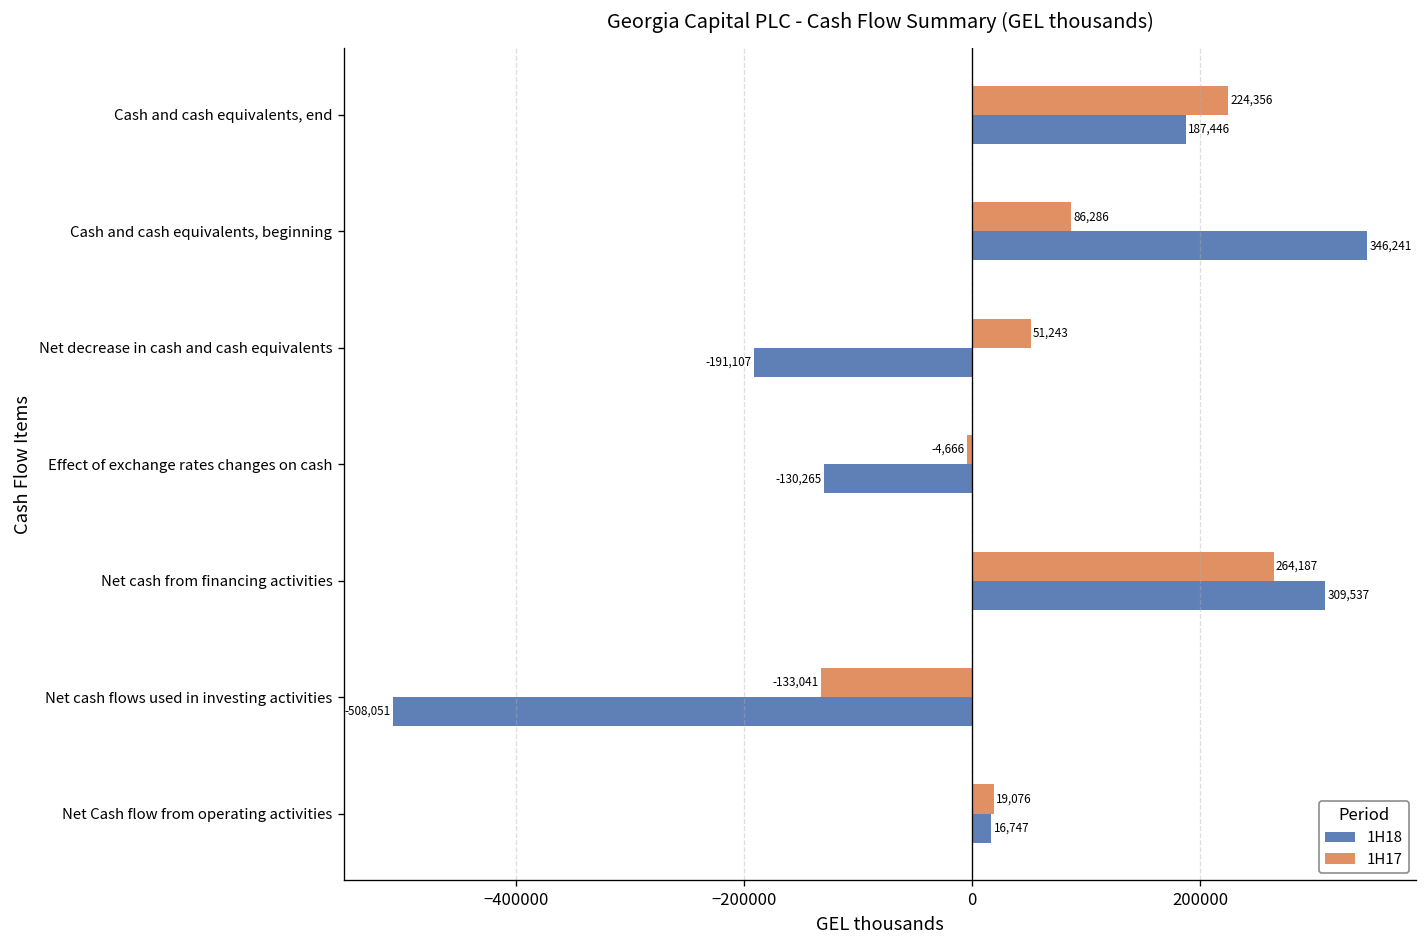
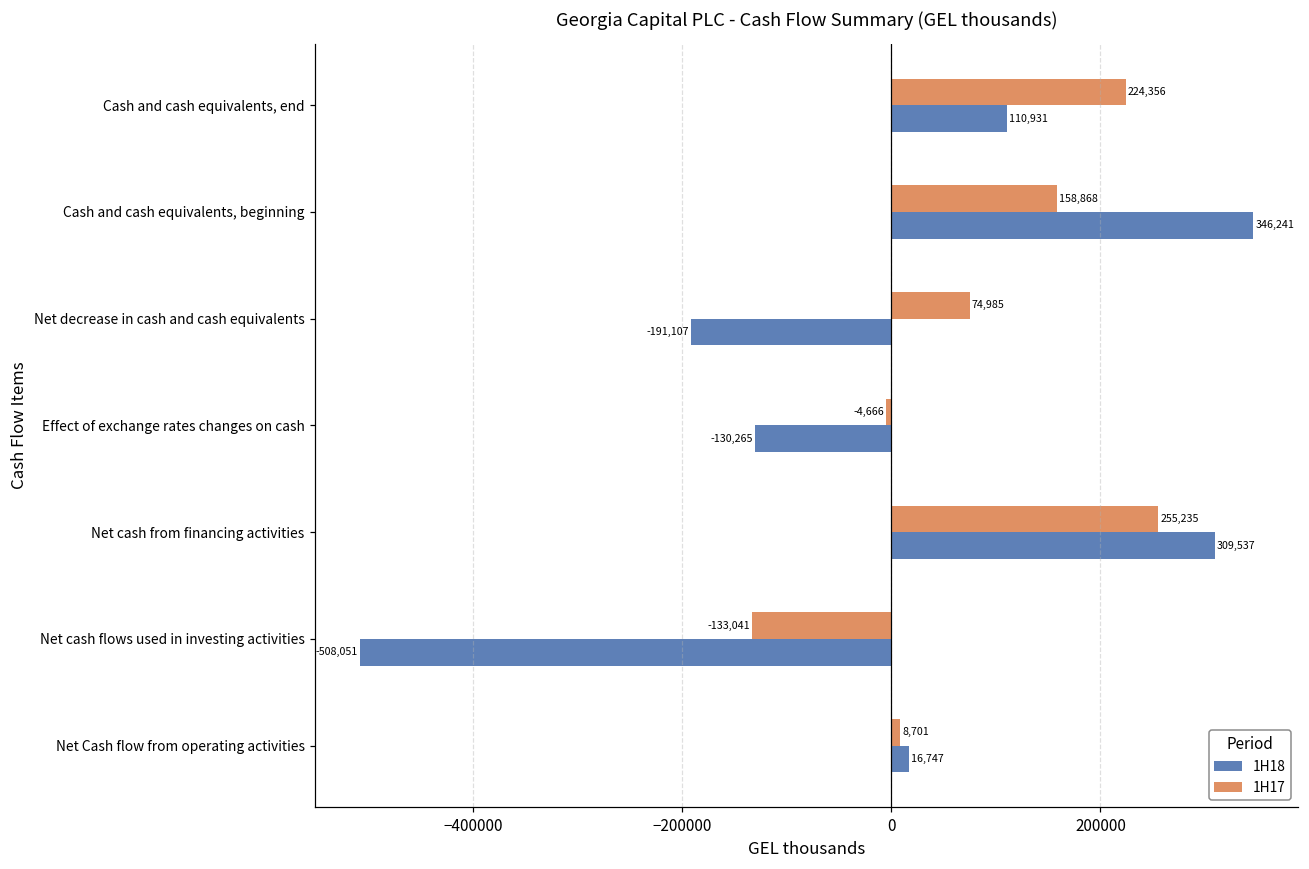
1H18, Cash and cash equivalents, end: 187,446 -> 110,931
1H17, Cash and cash equivalents, beginning: 86,286 -> 158,868
1H17, Net decrease in cash and cash equivalents: 51,243 -> 74,985
1H17, Net cash from financing activities: 264,187 -> 255,235
1H17, Net Cash flow from operating activities: 19,076 -> 8,701
